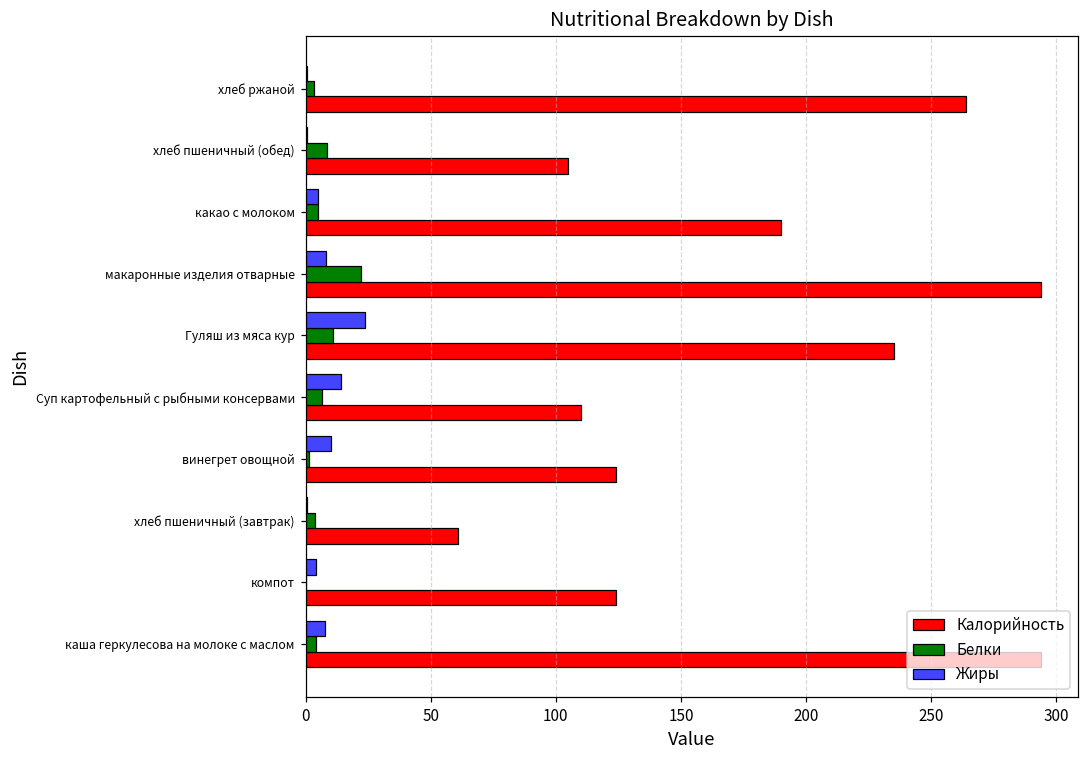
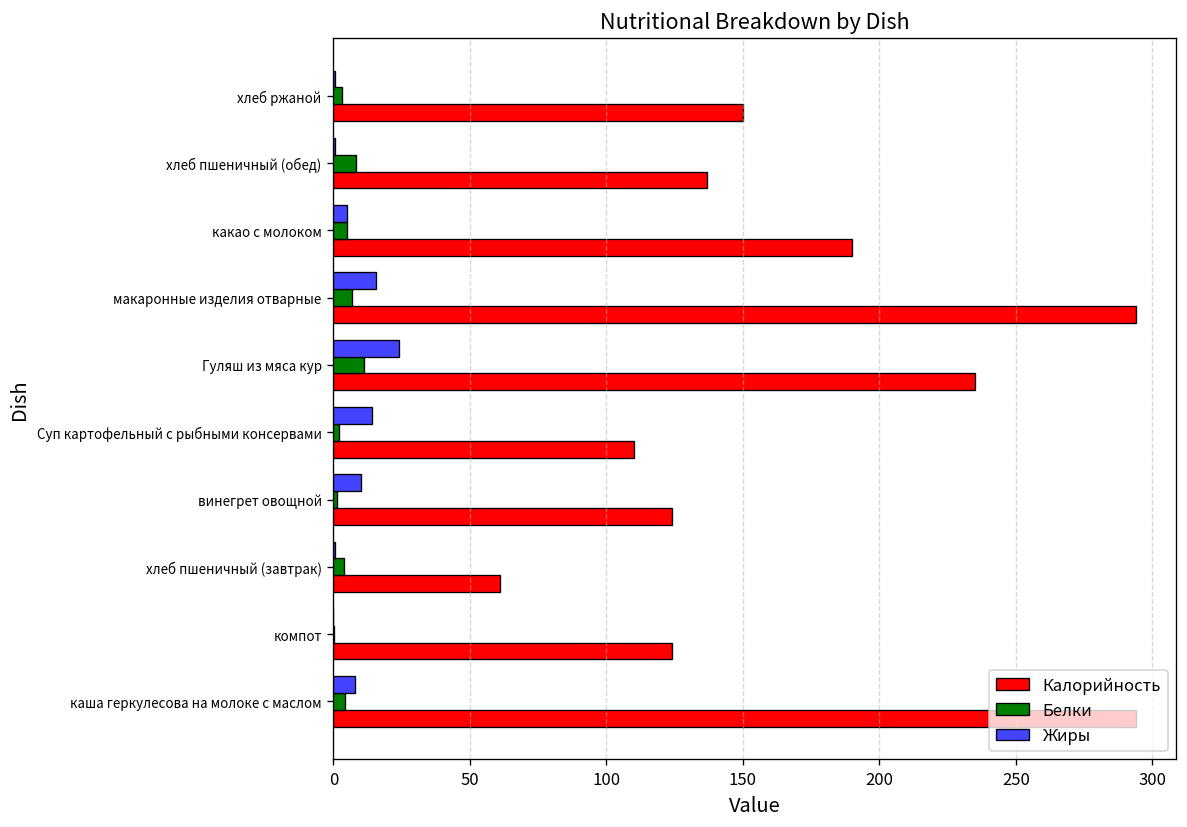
Калорийность, хлеб ржаной: 264 -> 150
Калорийность, хлеб пшеничный (обед): 105 -> 137
Жиры, макаронные изделия отварные: 8 -> 16
Белки, макаронные изделия отварные: 22 -> 7
Белки, Суп картофельный с рыбными консервами: 7 -> 2
Жиры, компот: 4 -> 0
